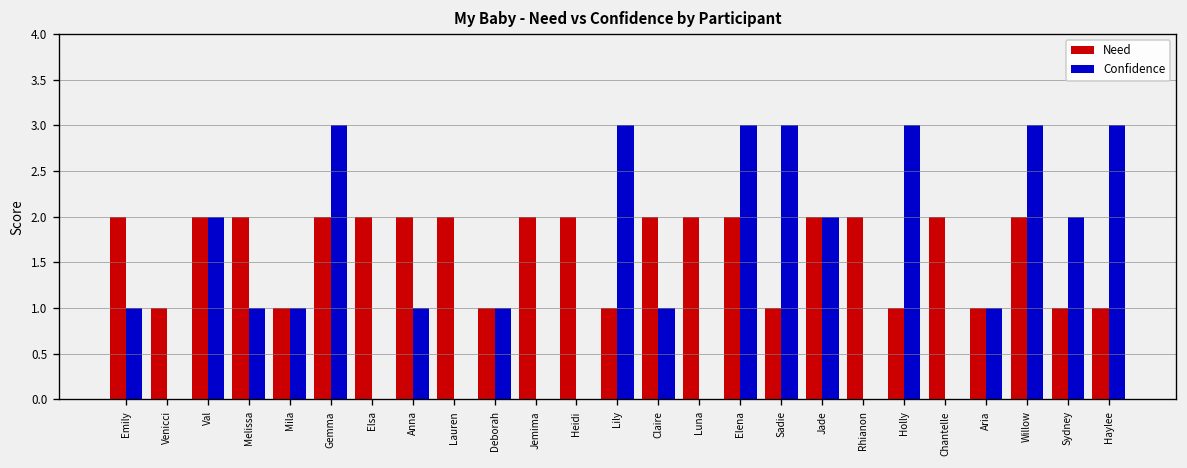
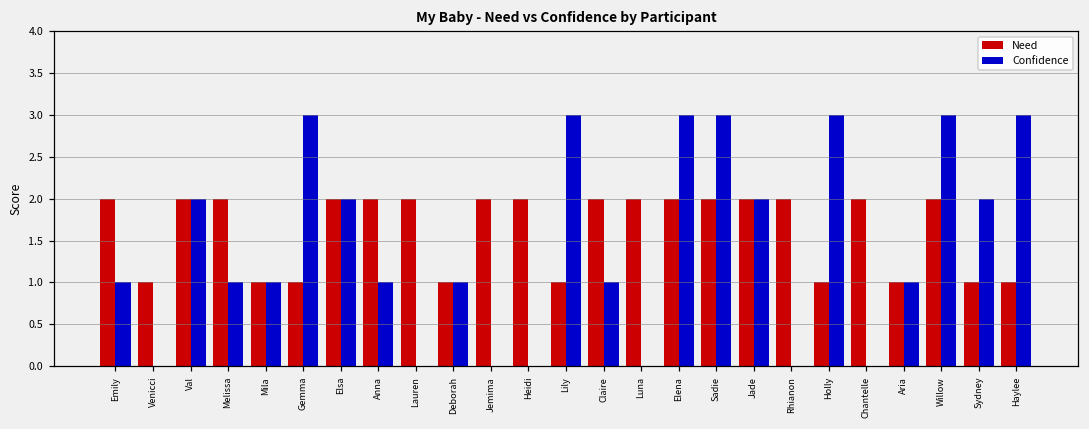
Need, Gemma: 2 -> 1
Confidence, Elsa: 0 -> 2
Need, Sadie: 1 -> 2
